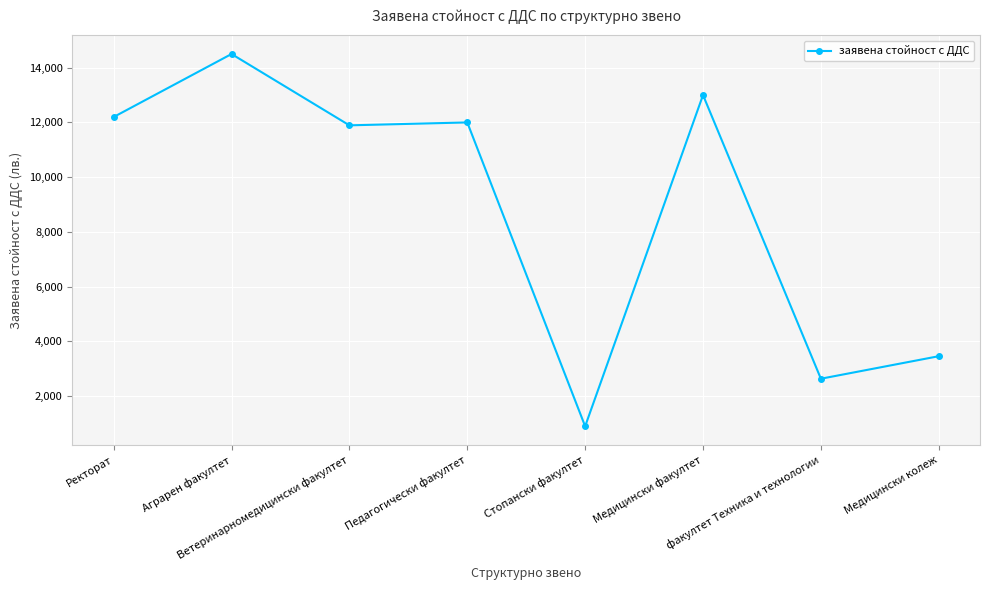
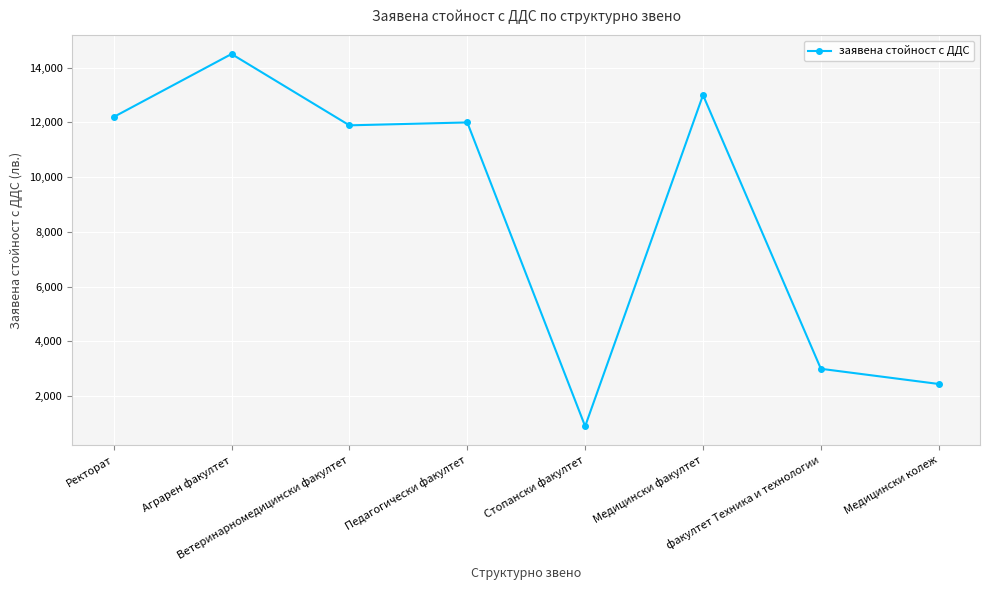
факултет Техника и технологии: 2,600 -> 3,000
Медицински колеж: 3,500 -> 2,400
